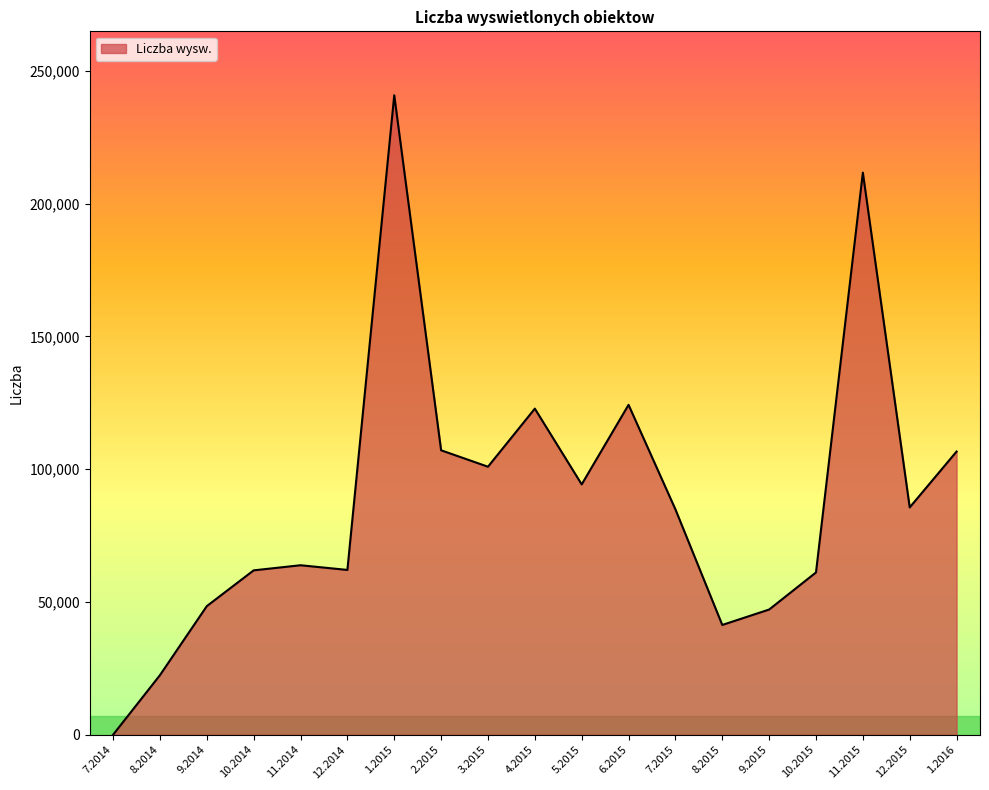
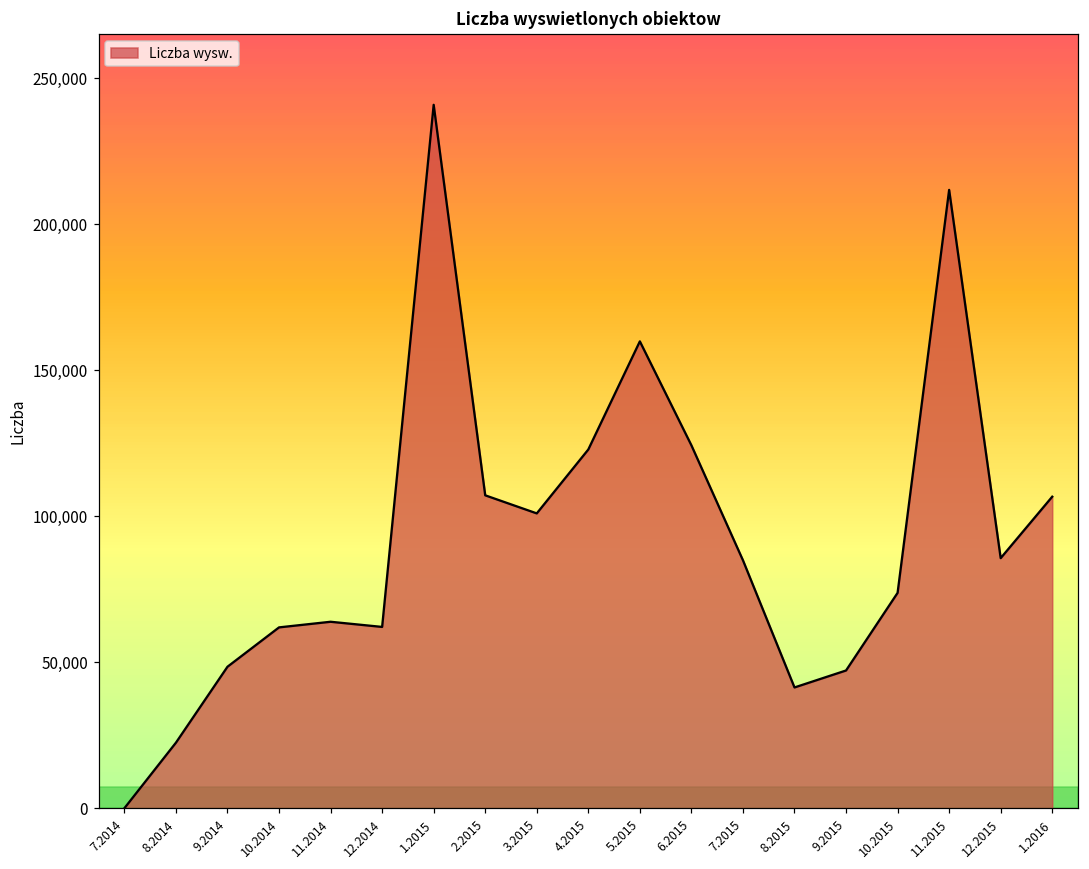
5.2015: 94,000 -> 160,000
10.2015: 61,000 -> 74,000
